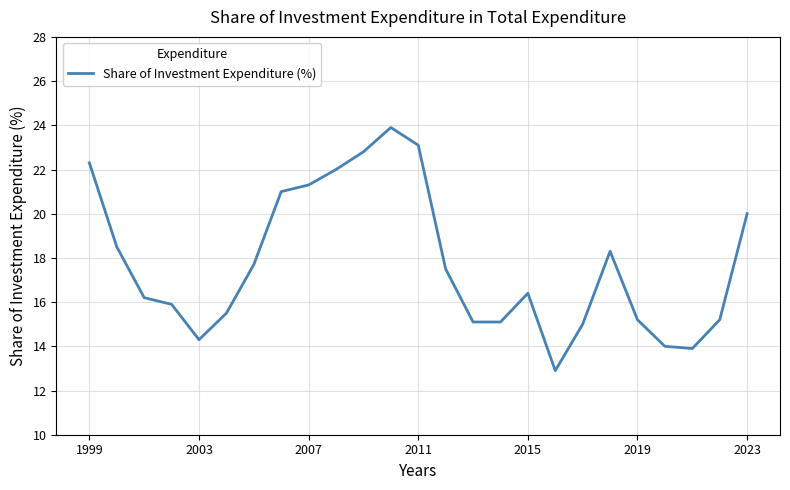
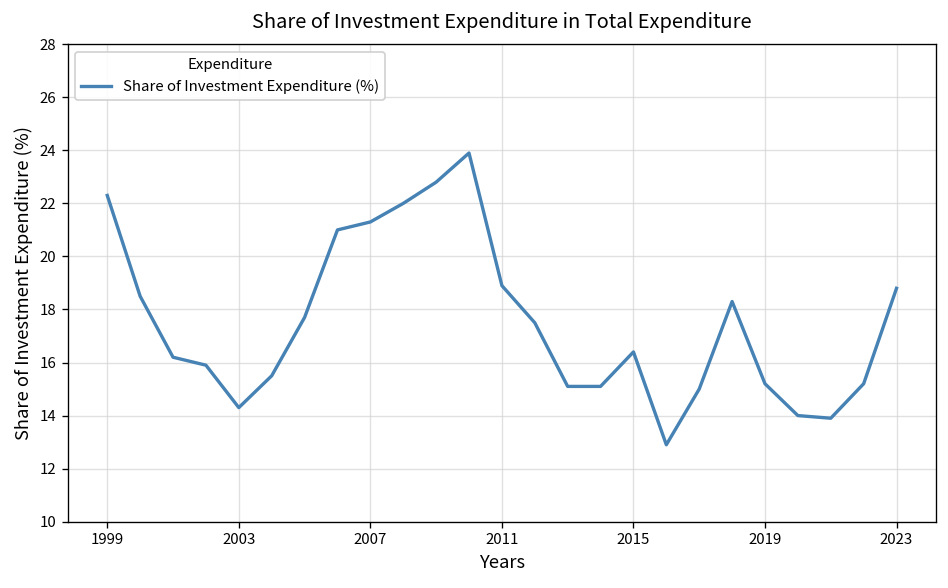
2011: 23.1 -> 18.9
2023: 20.0 -> 18.8
